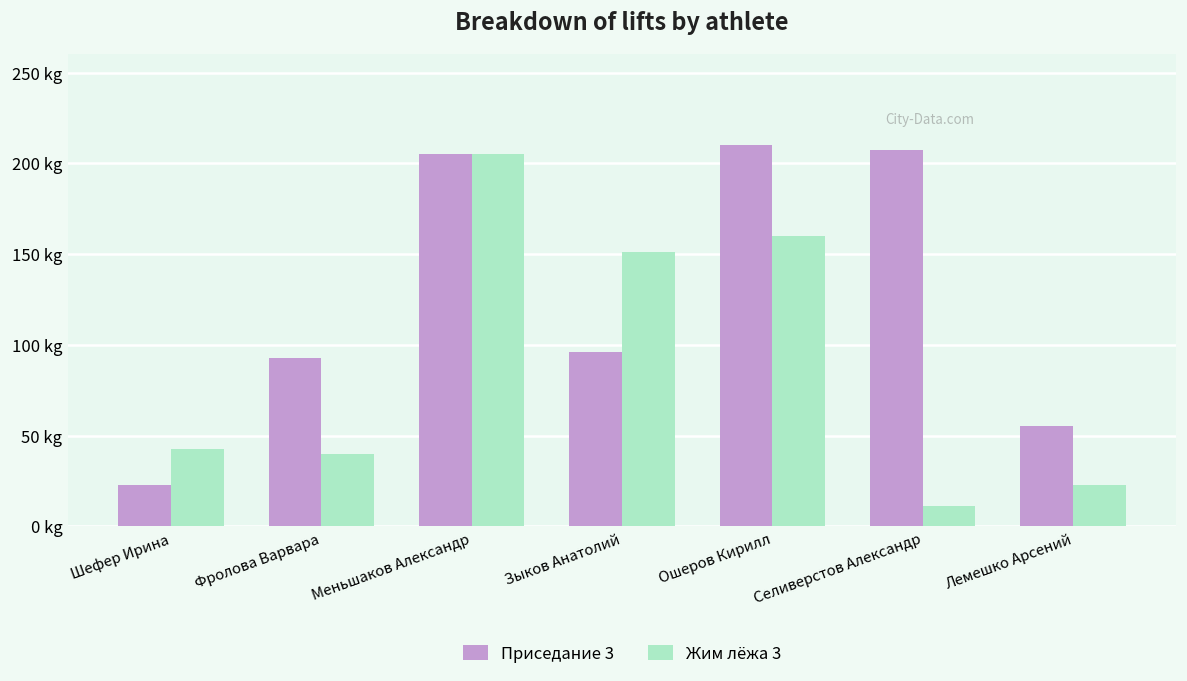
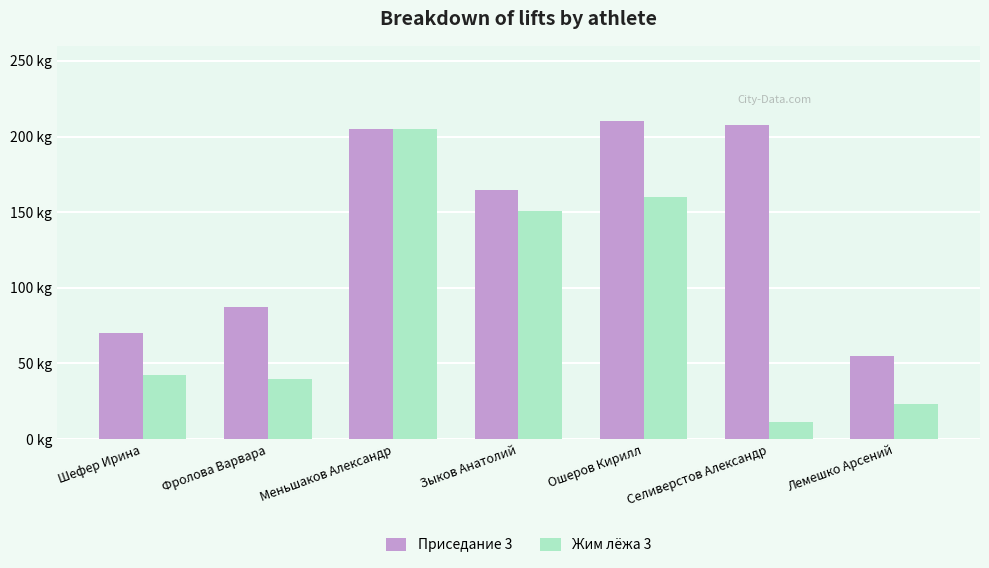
Приседание 3, Шефер Ирина: 23 kg -> 70 kg
Приседание 3, Фролова Варвара: 93 kg -> 87 kg
Приседание 3, Зыков Анатолий: 96 kg -> 165 kg
